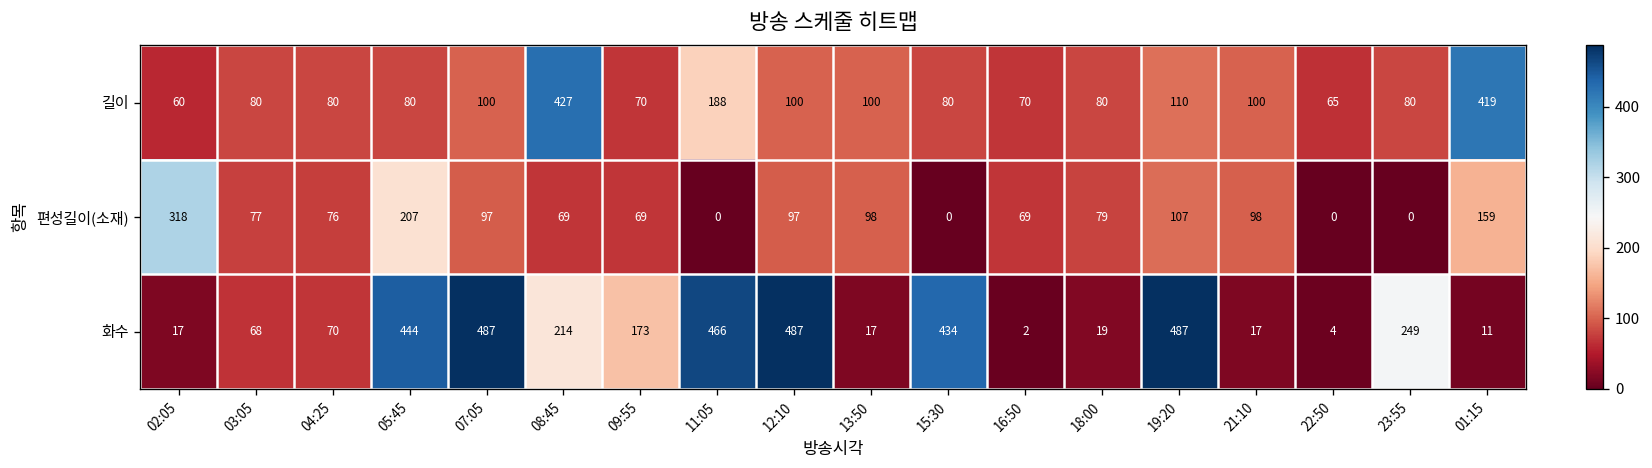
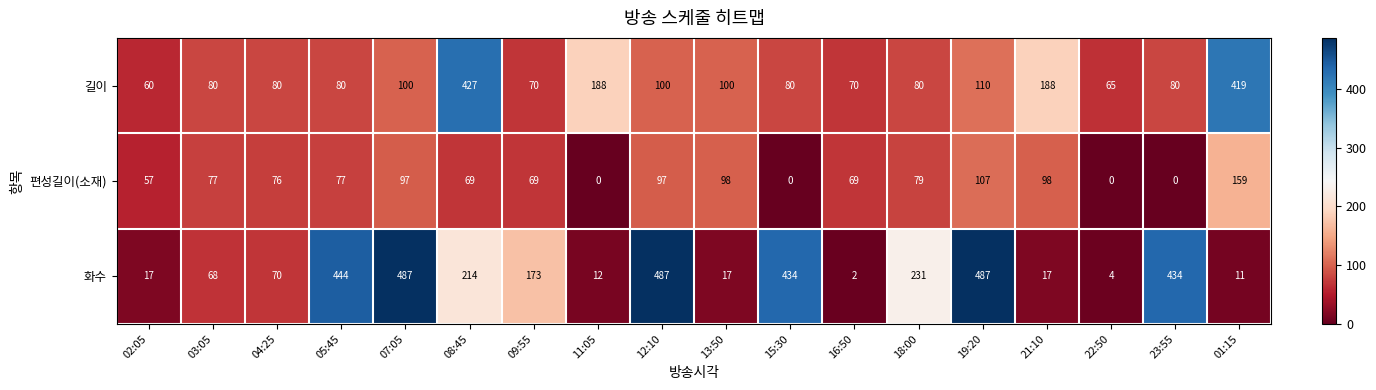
길이, 21:10: 100 -> 188
편성길이(소재), 02:05: 318 -> 57
편성길이(소재), 05:45: 207 -> 77
화수, 11:05: 466 -> 12
화수, 18:00: 19 -> 231
화수, 23:55: 249 -> 434
